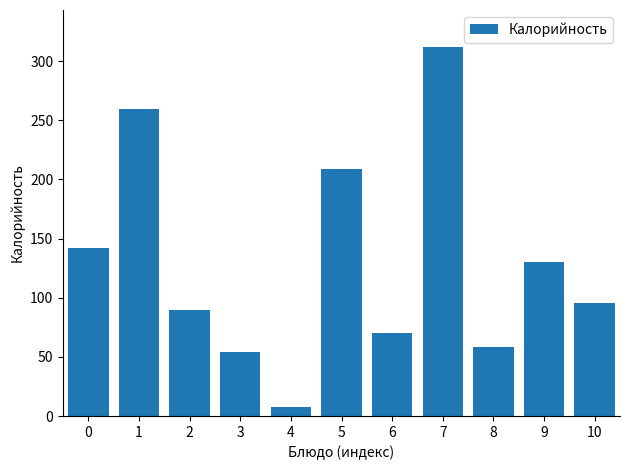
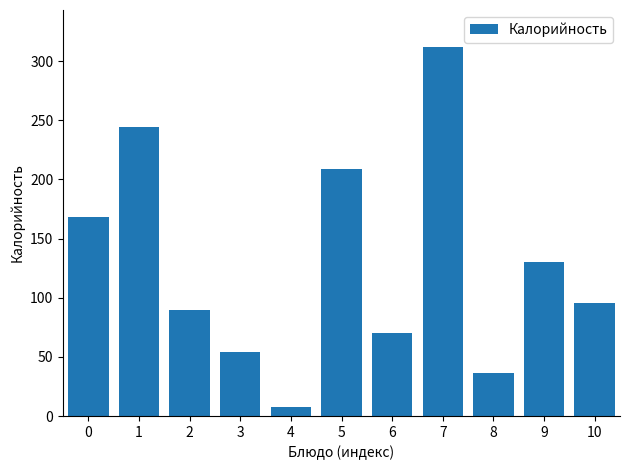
0: 142 -> 168
1: 260 -> 245
8: 58 -> 37
